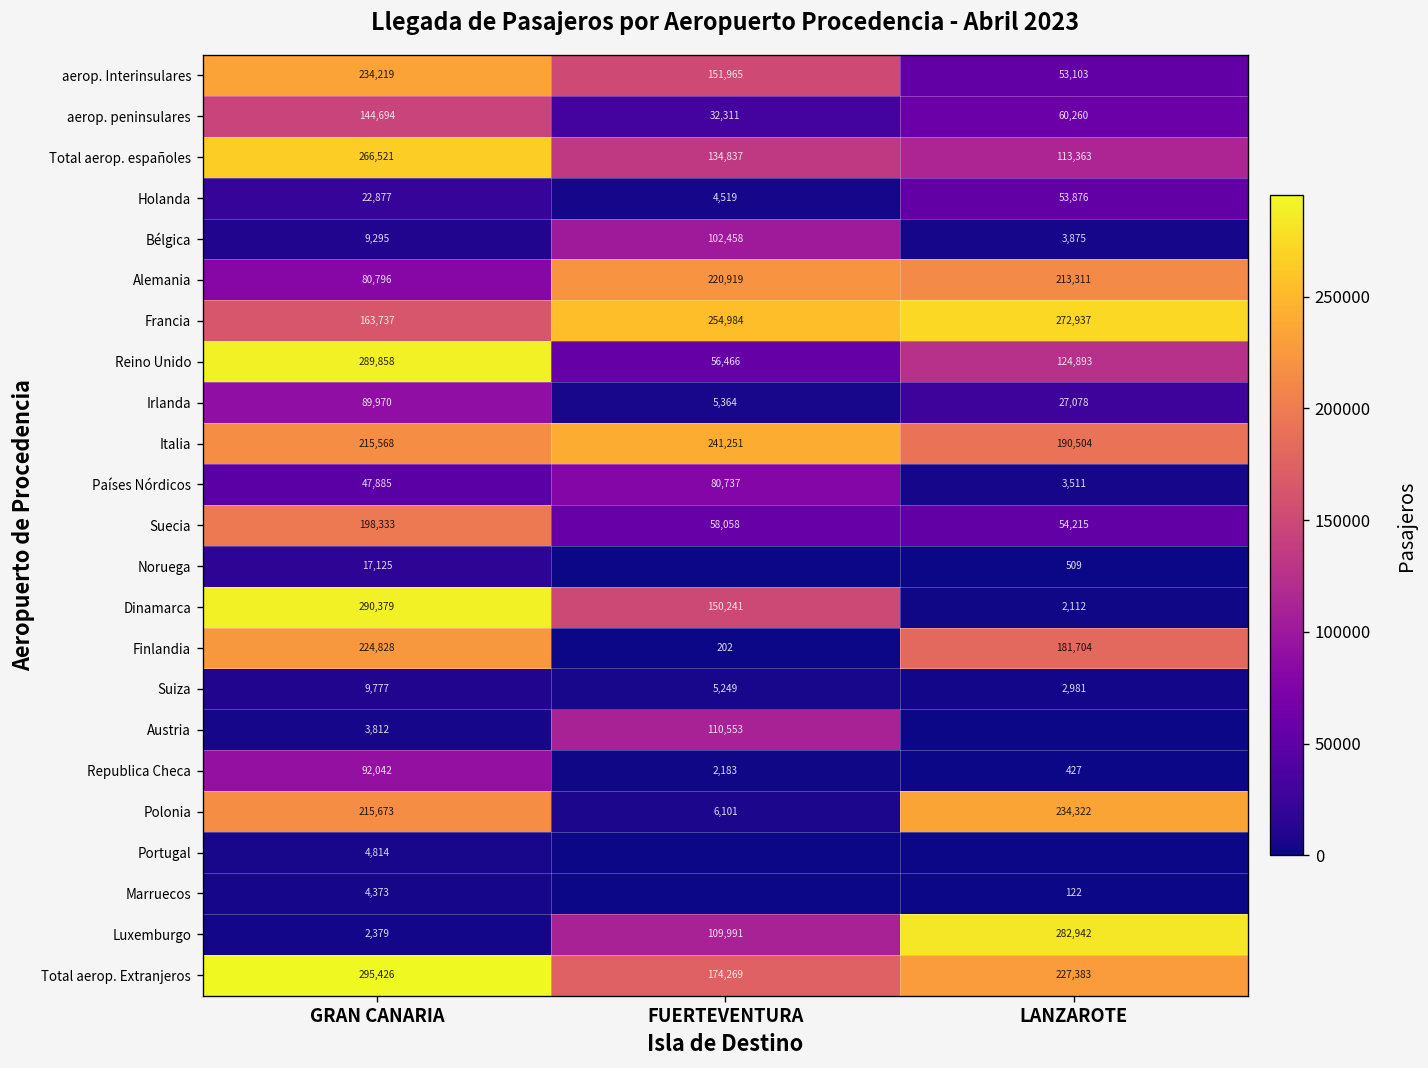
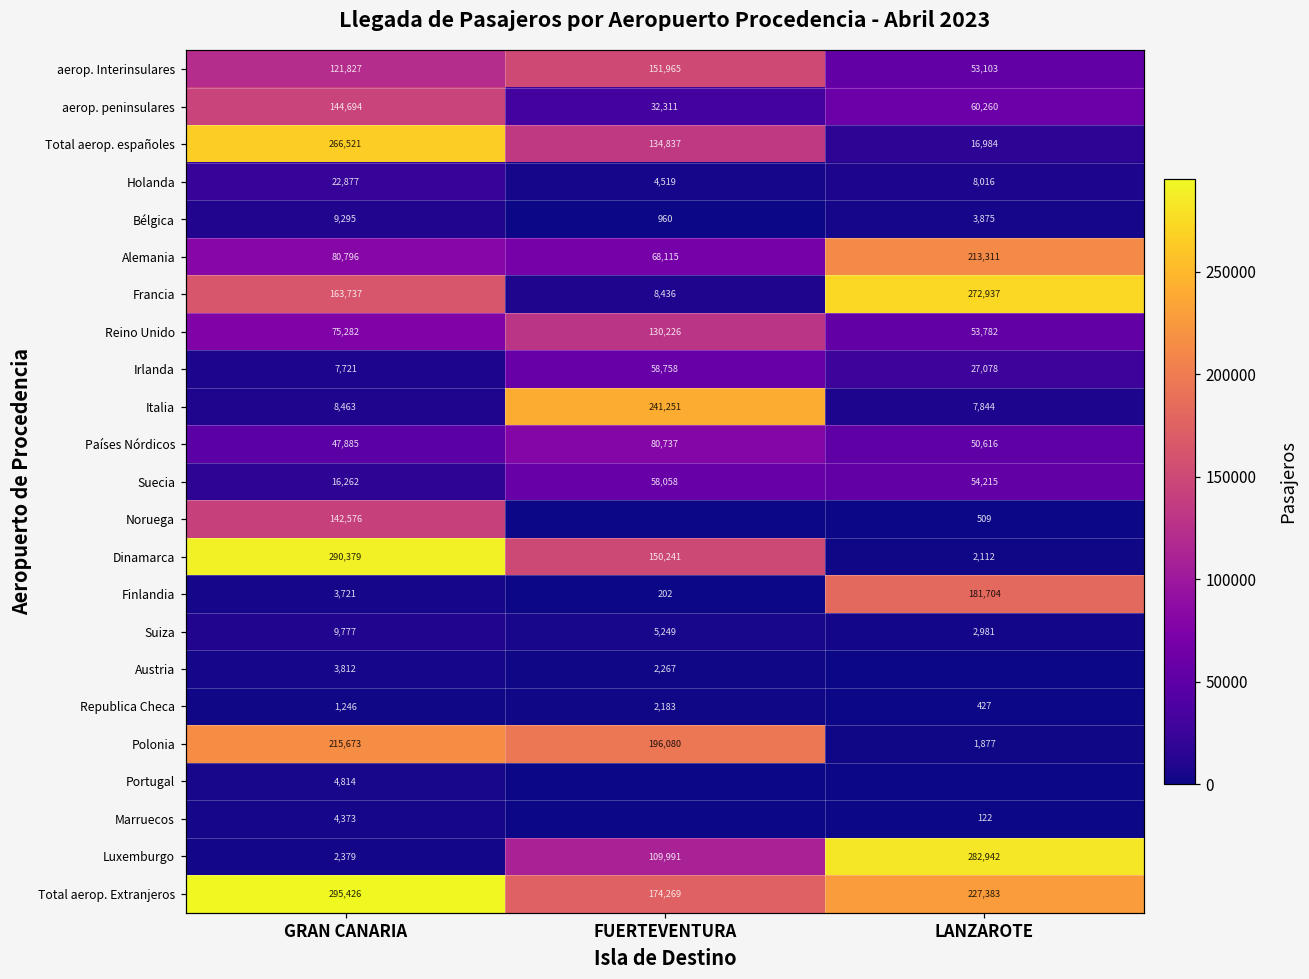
aerop. Interinsulares, GRAN CANARIA: 234,219 -> 121,827
Total aerop. españoles, LANZAROTE: 113,363 -> 16,984
Holanda, LANZAROTE: 53,876 -> 8,016
Bélgica, FUERTEVENTURA: 102,458 -> 960
Alemania, FUERTEVENTURA: 220,919 -> 68,115
Francia, FUERTEVENTURA: 254,984 -> 8,436
Reino Unido, GRAN CANARIA: 289,858 -> 75,282
Reino Unido, FUERTEVENTURA: 56,466 -> 130,226
Reino Unido, LANZAROTE: 124,893 -> 53,782
Irlanda, GRAN CANARIA: 89,970 -> 7,721
Irlanda, FUERTEVENTURA: 5,364 -> 58,758
Italia, GRAN CANARIA: 215,568 -> 8,463
Italia, LANZAROTE: 190,504 -> 7,844
Países Nórdicos, LANZAROTE: 3,511 -> 50,616
Suecia, GRAN CANARIA: 198,333 -> 16,262
Noruega, GRAN CANARIA: 17,125 -> 142,576
Finlandia, GRAN CANARIA: 224,828 -> 3,721
Austria, FUERTEVENTURA: 110,553 -> 2,267
Republica Checa, GRAN CANARIA: 92,042 -> 1,246
Polonia, FUERTEVENTURA: 6,101 -> 196,080
Polonia, LANZAROTE: 234,322 -> 1,877
